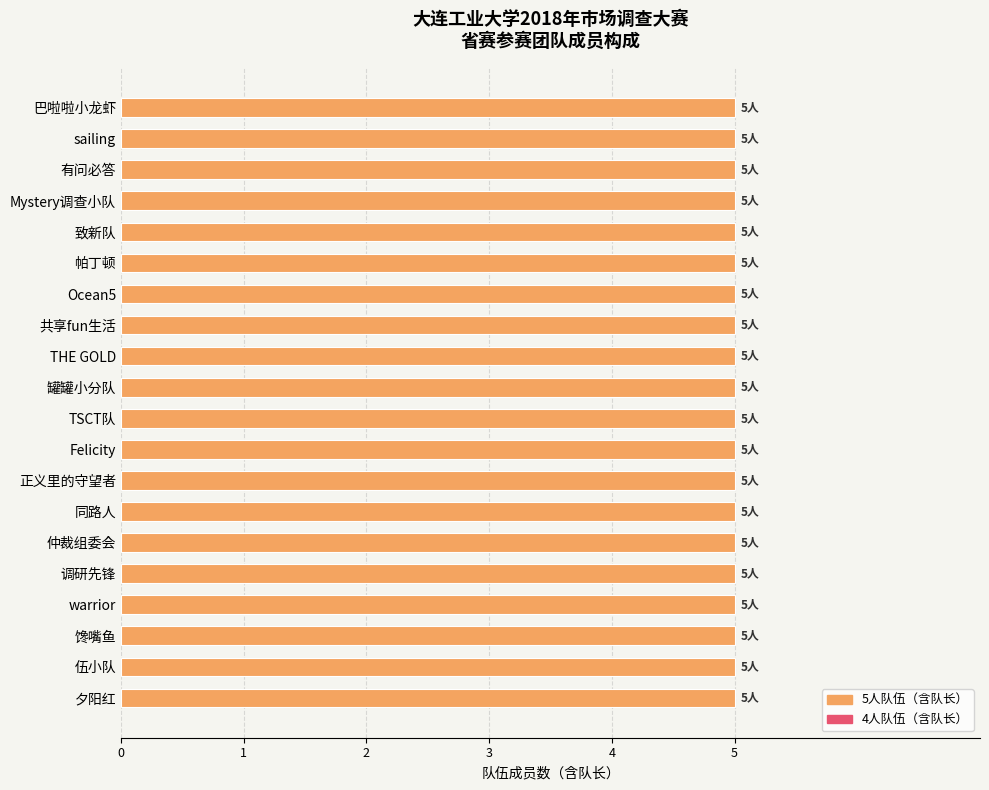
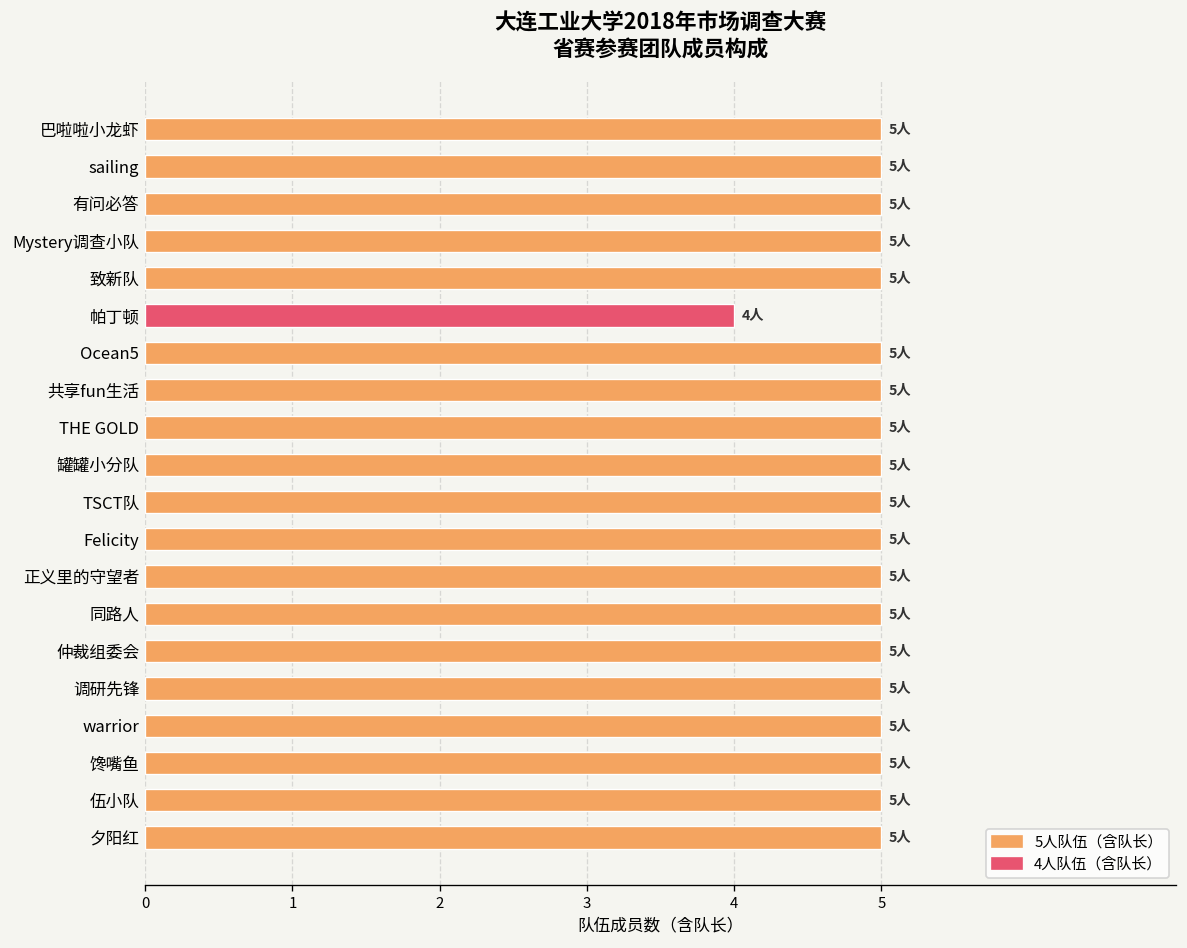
帕丁顿: 5人 -> 4人
